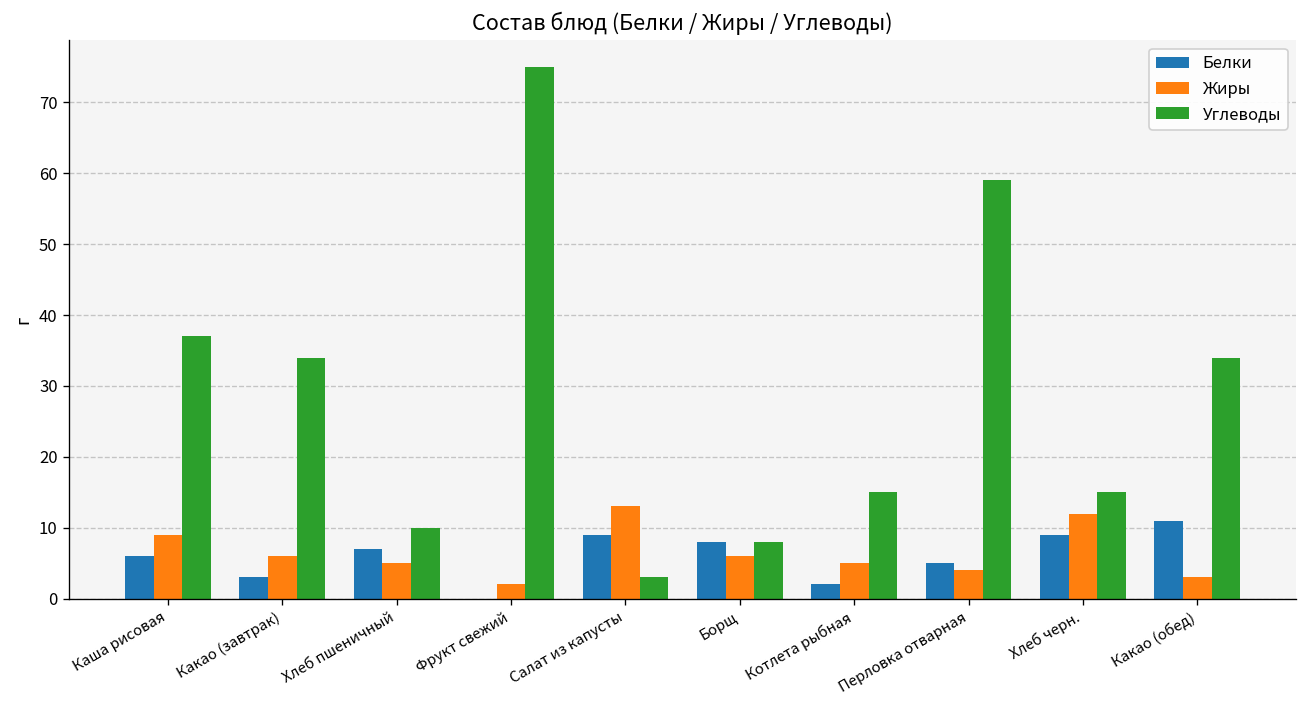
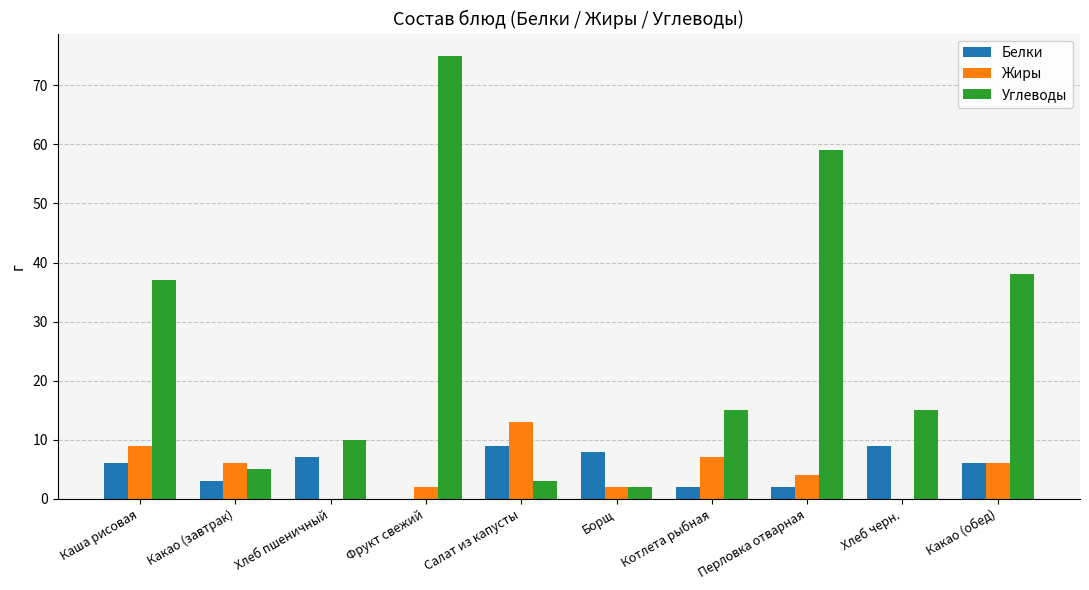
Углеводы, Какао (завтрак): 34 -> 5
Жиры, Хлеб пшеничный: 5 -> 0
Жиры, Борщ: 6 -> 2
Углеводы, Борщ: 8 -> 2
Жиры, Котлета рыбная: 5 -> 7
Белки, Перловка отварная: 5 -> 2
Жиры, Хлеб черн.: 12 -> 0
Белки, Какао (обед): 11 -> 6
Жиры, Какао (обед): 3 -> 6
Углеводы, Какао (обед): 34 -> 38
